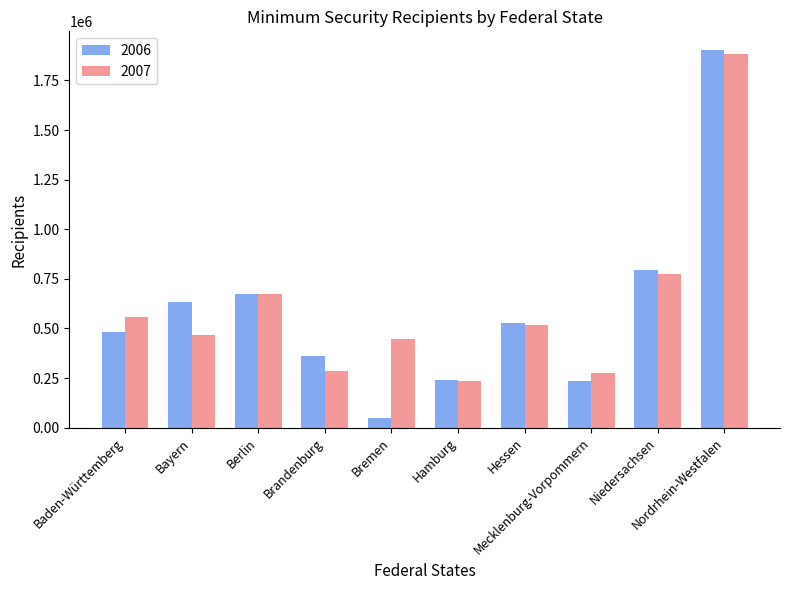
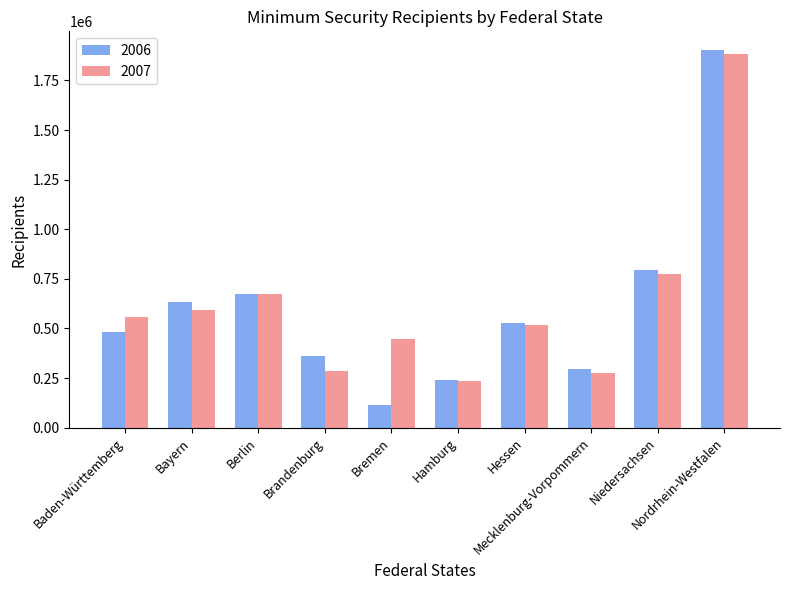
2007, Bayern: 470000 -> 600000
2006, Bremen: 50000 -> 110000
2006, Mecklenburg-Vorpommern: 240000 -> 300000
